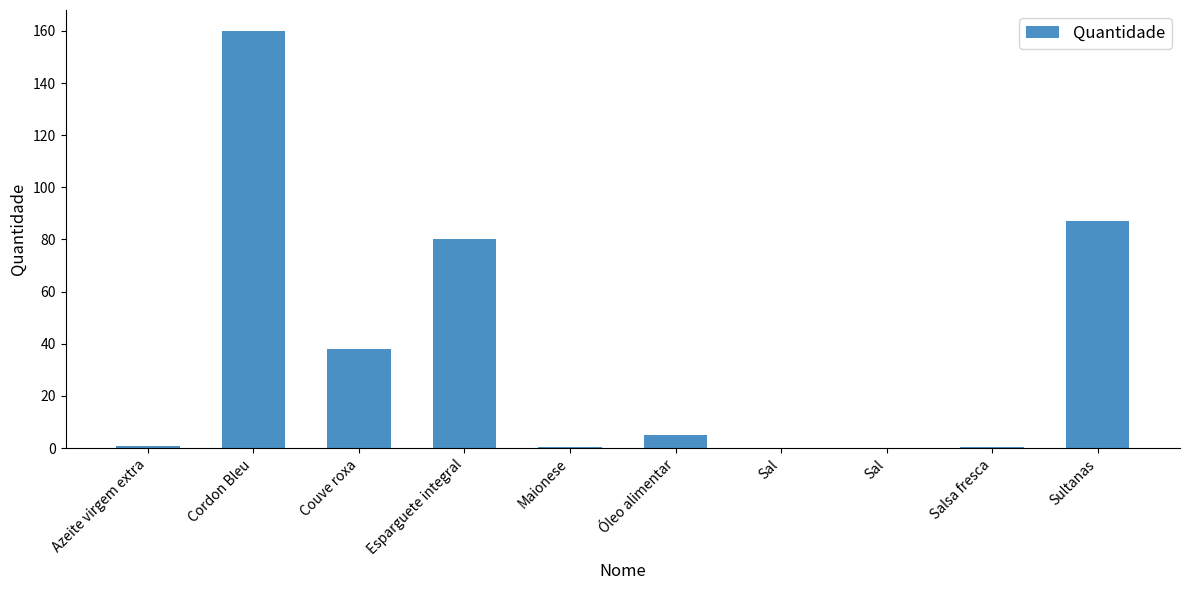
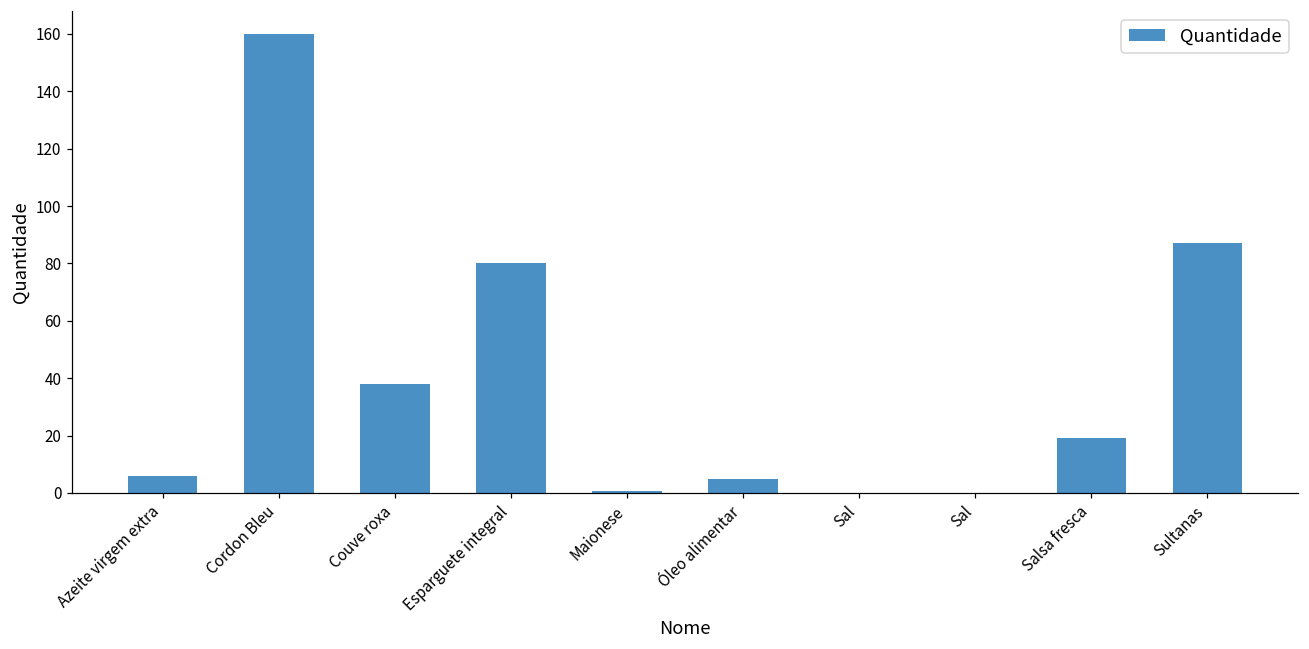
Azeite virgem extra: 1 -> 6
Salsa fresca: 1 -> 19
